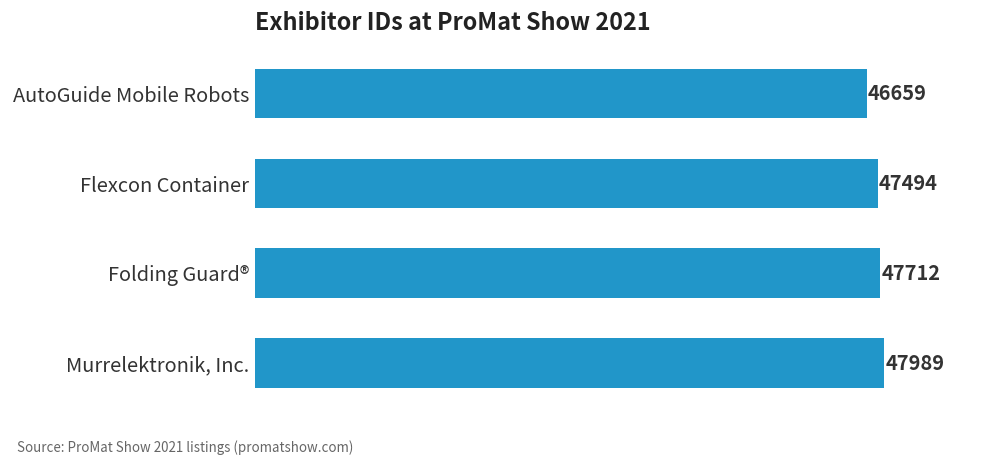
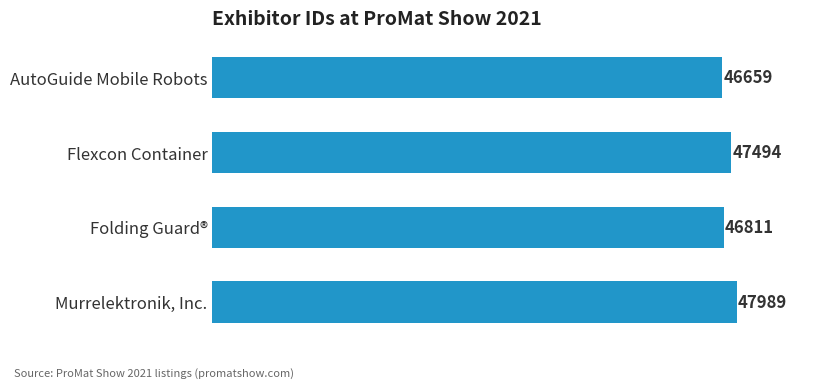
Folding Guard®: 47712 -> 46811
